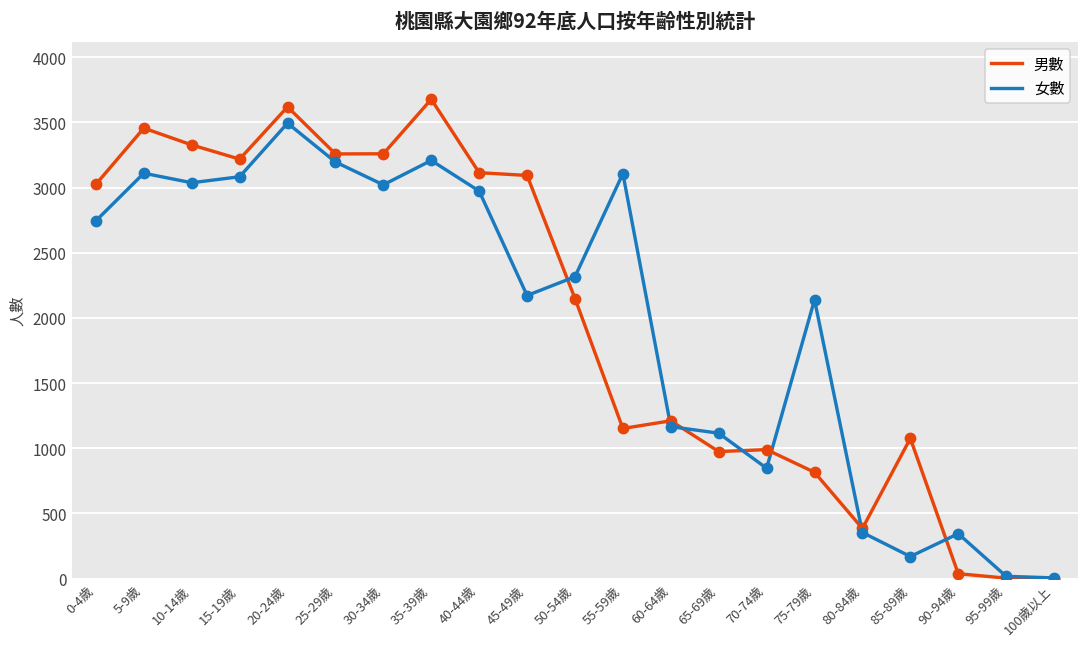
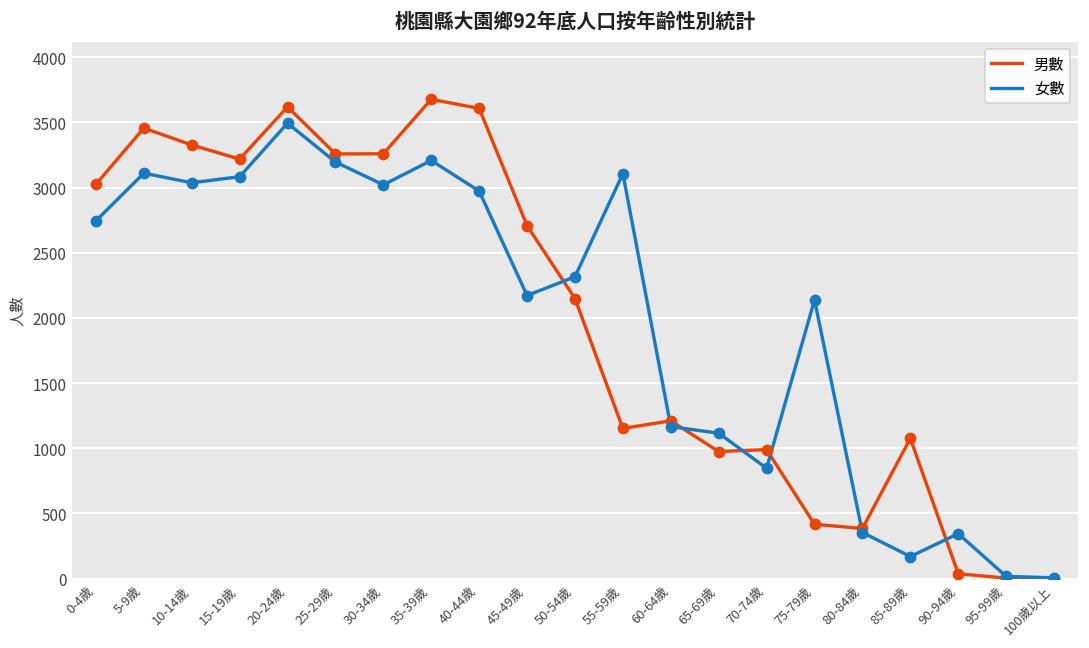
男數, 40-44歲: 3110 -> 3610
男數, 45-49歲: 3090 -> 2710
男數, 75-79歲: 820 -> 420
